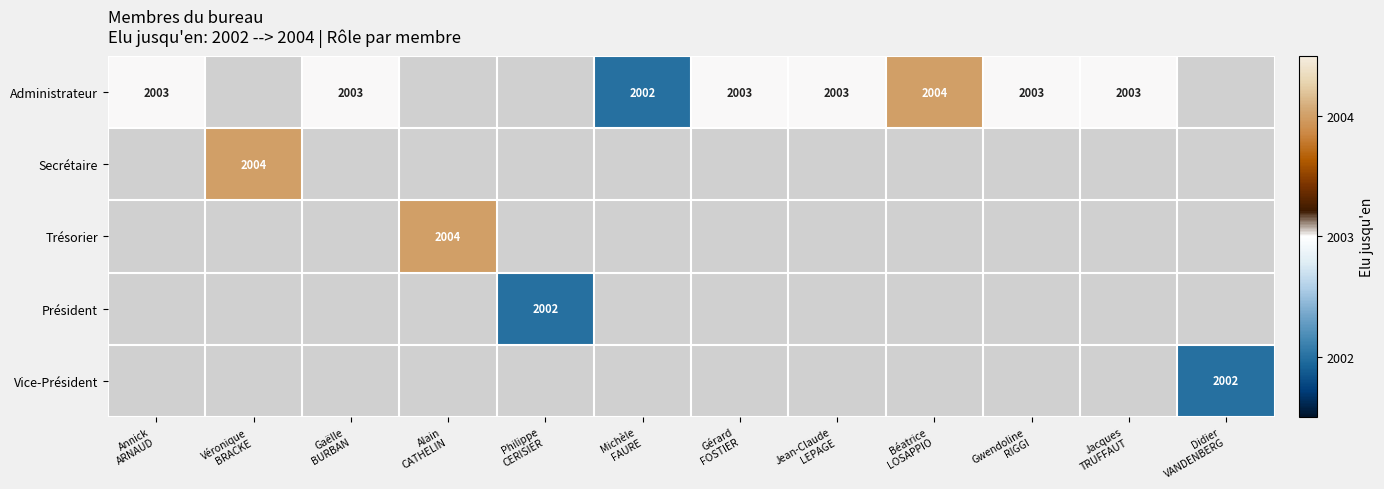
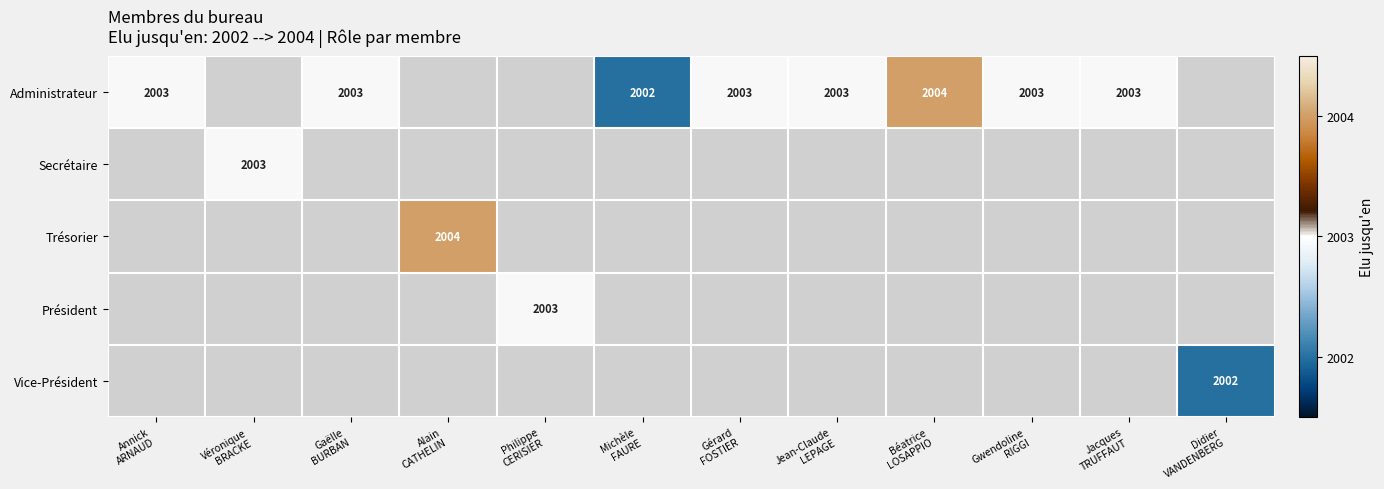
Secrétaire, Véronique BRACKE: 2004 -> 2003
Président, Philippe CERISIER: 2002 -> 2003
